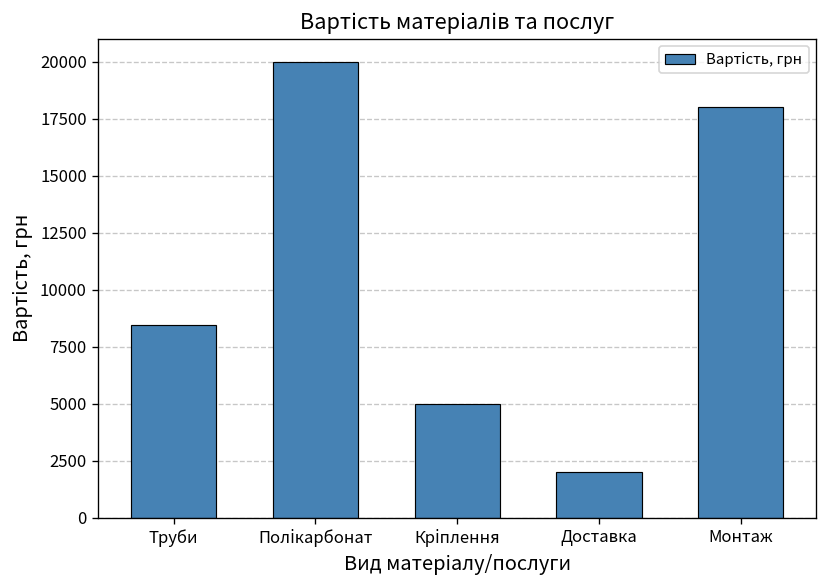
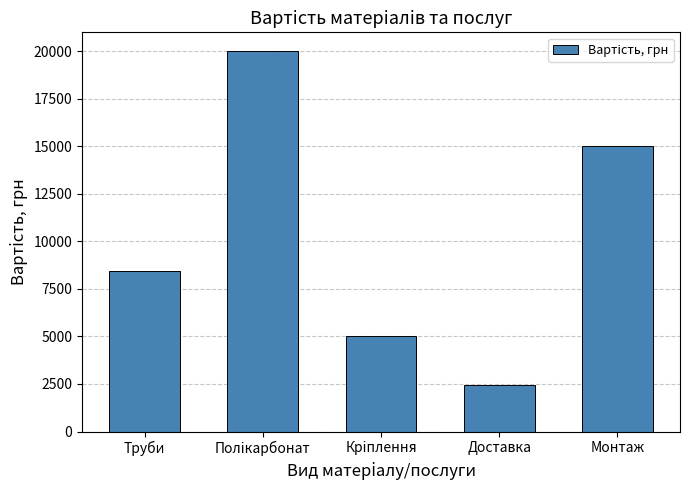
Доставка: 2000 -> 2500
Монтаж: 18000 -> 15000
